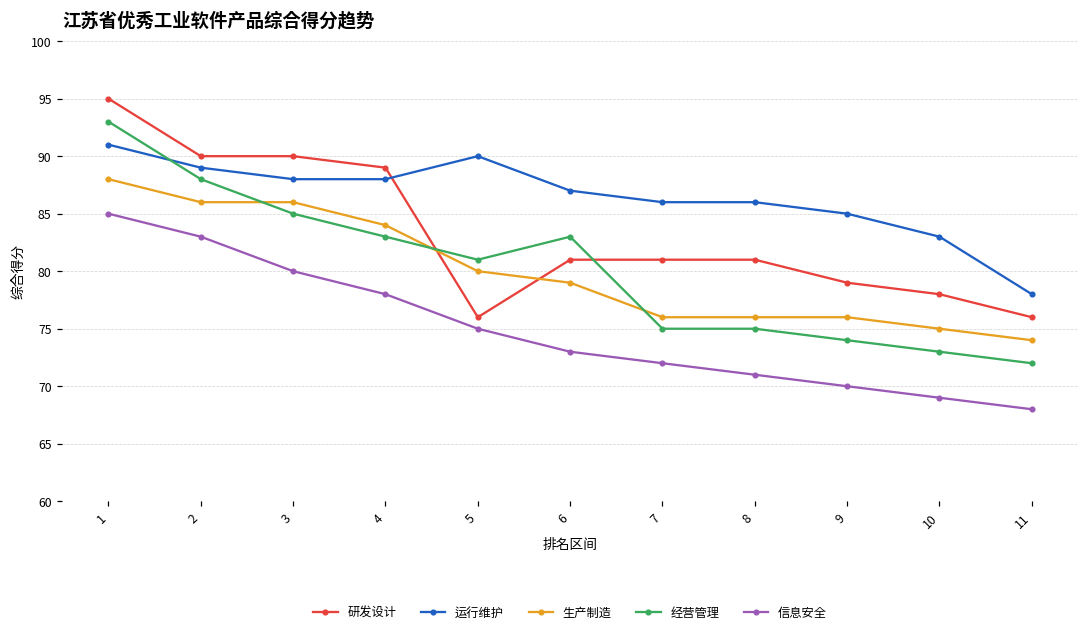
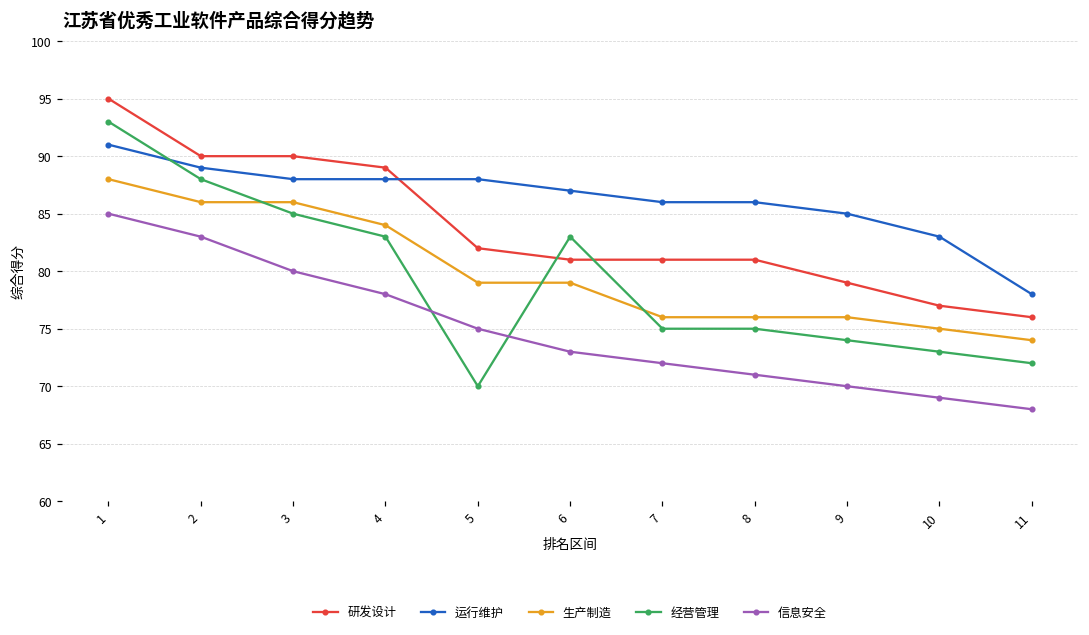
研发设计, 5: 76 -> 82
运行维护, 5: 90 -> 88
生产制造, 5: 80 -> 79
经营管理, 5: 81 -> 70
研发设计, 10: 78 -> 77
